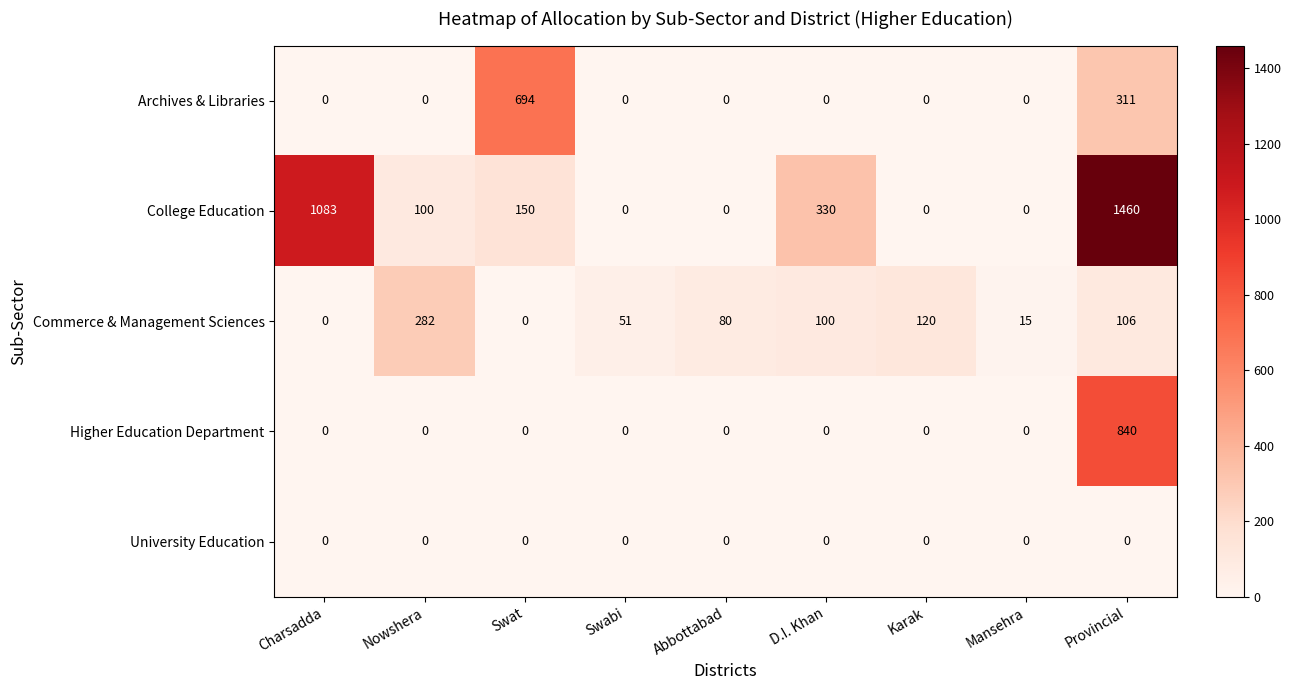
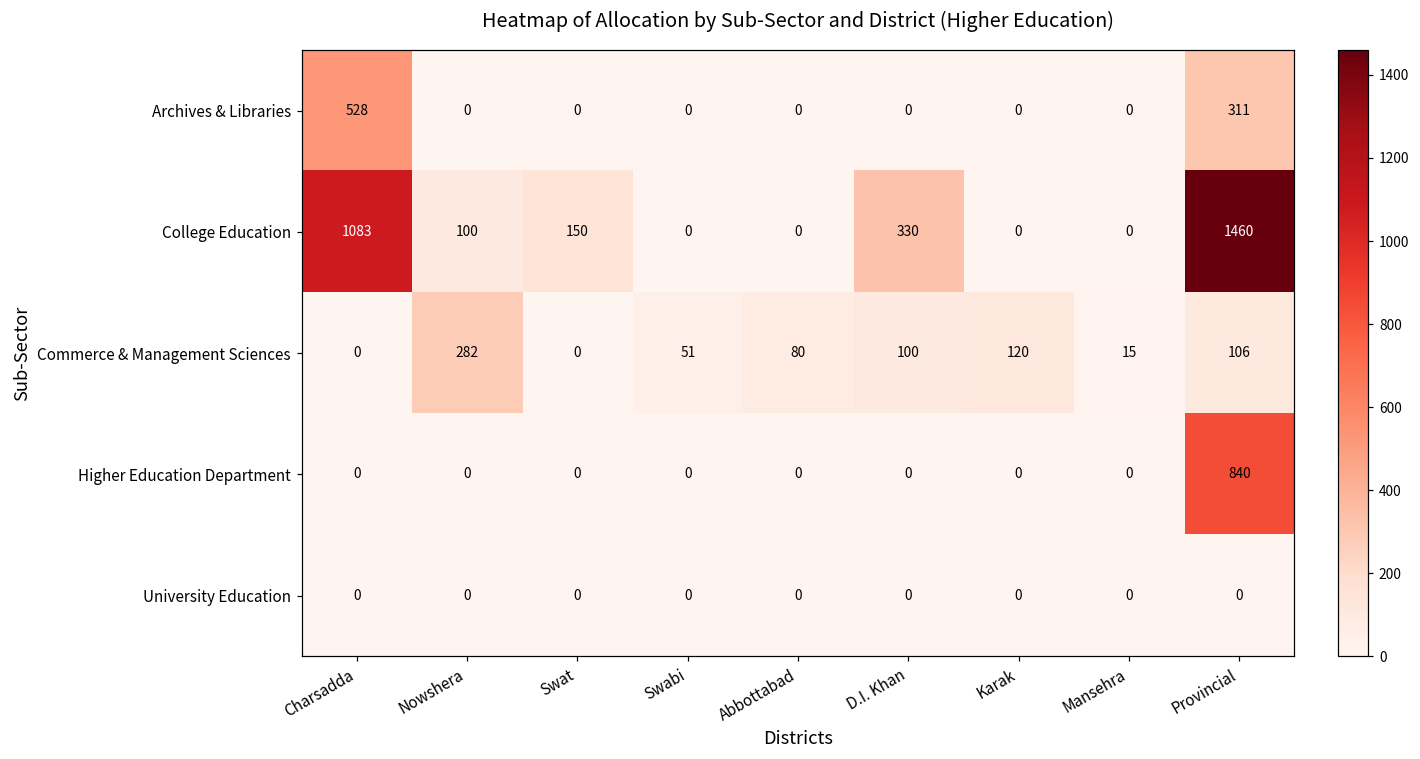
Archives & Libraries, Charsadda: 0 -> 528
Archives & Libraries, Swat: 694 -> 0
